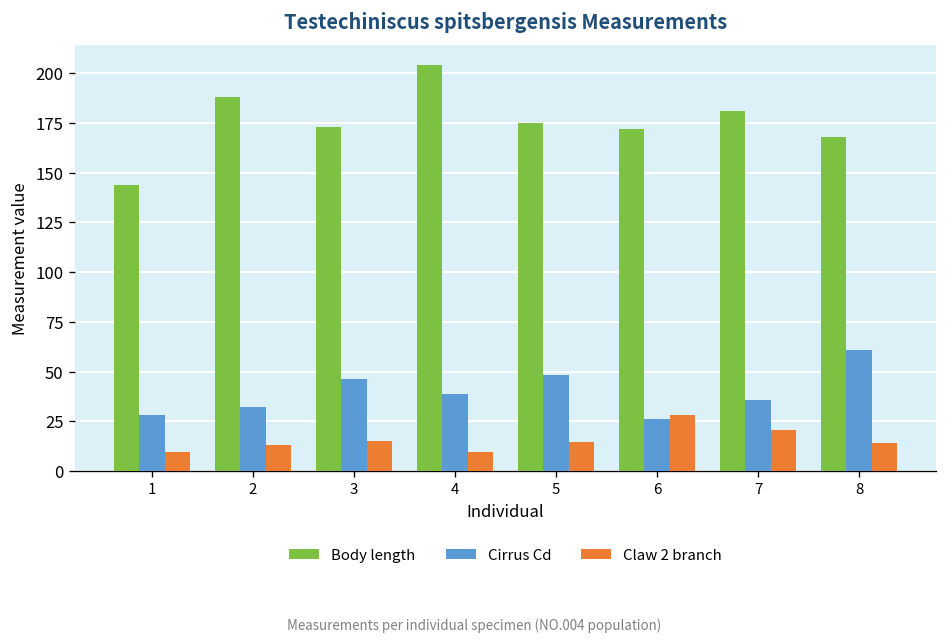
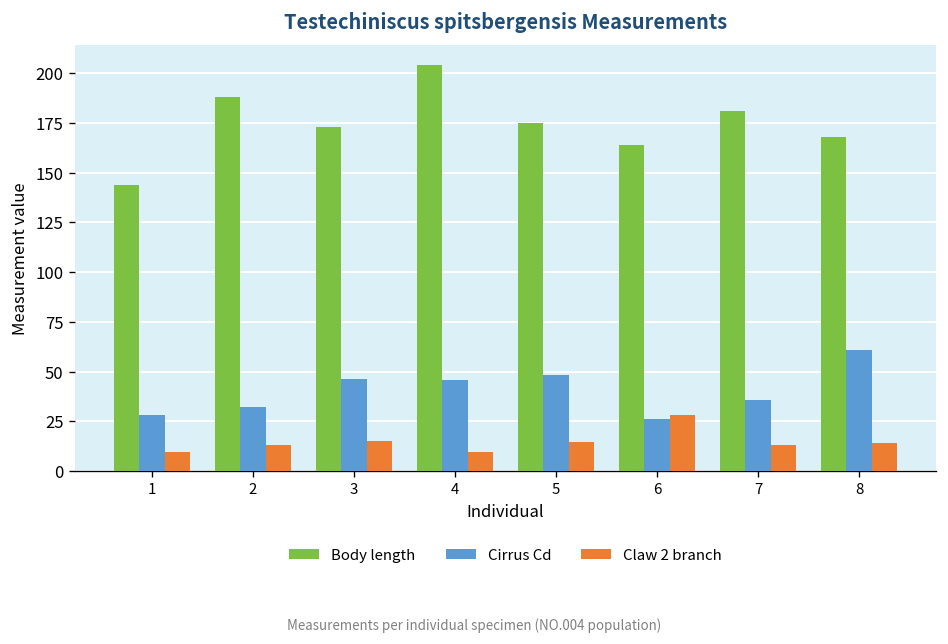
Cirrus Cd, 4: 39 -> 46
Body length, 6: 172 -> 164
Claw 2 branch, 7: 21 -> 13
